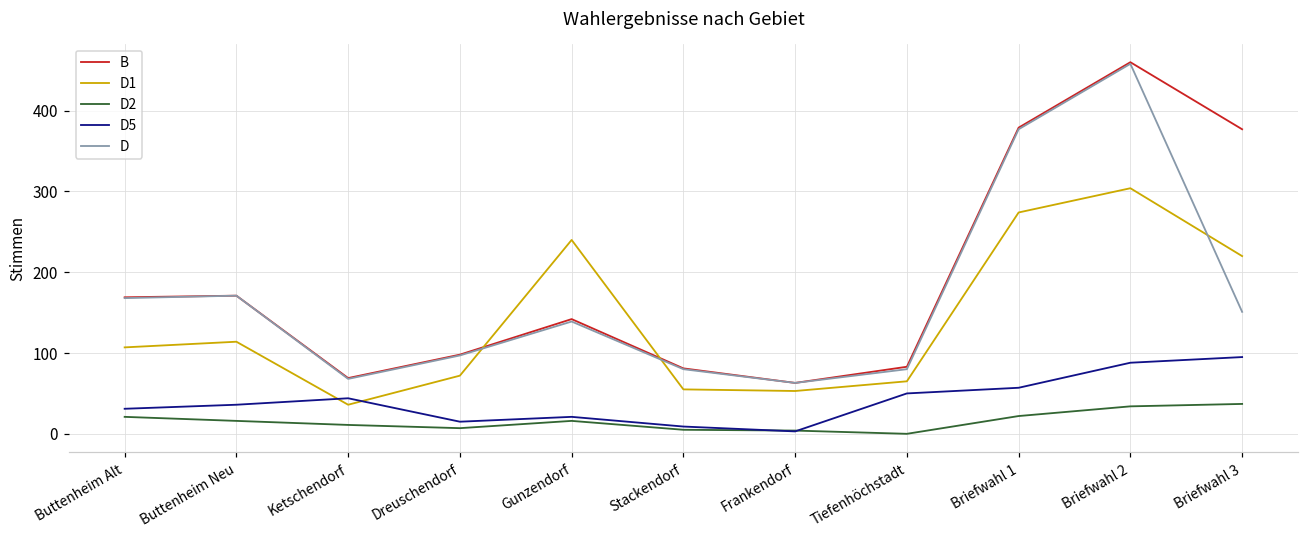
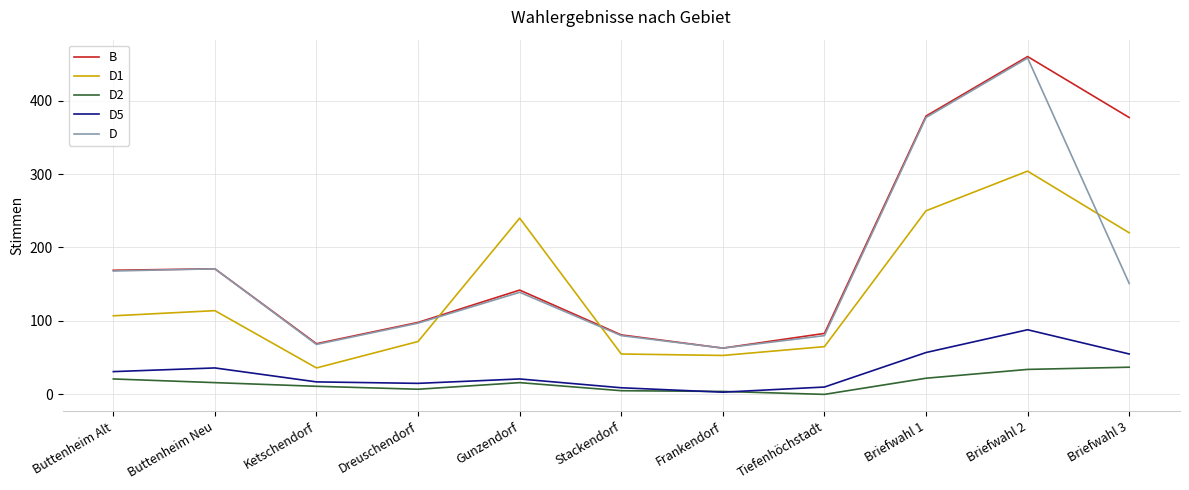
D5, Ketschendorf: 40 -> 20
D5, Tiefenhöchstadt: 50 -> 10
D1, Briefwahl 1: 270 -> 250
D5, Briefwahl 3: 100 -> 60
